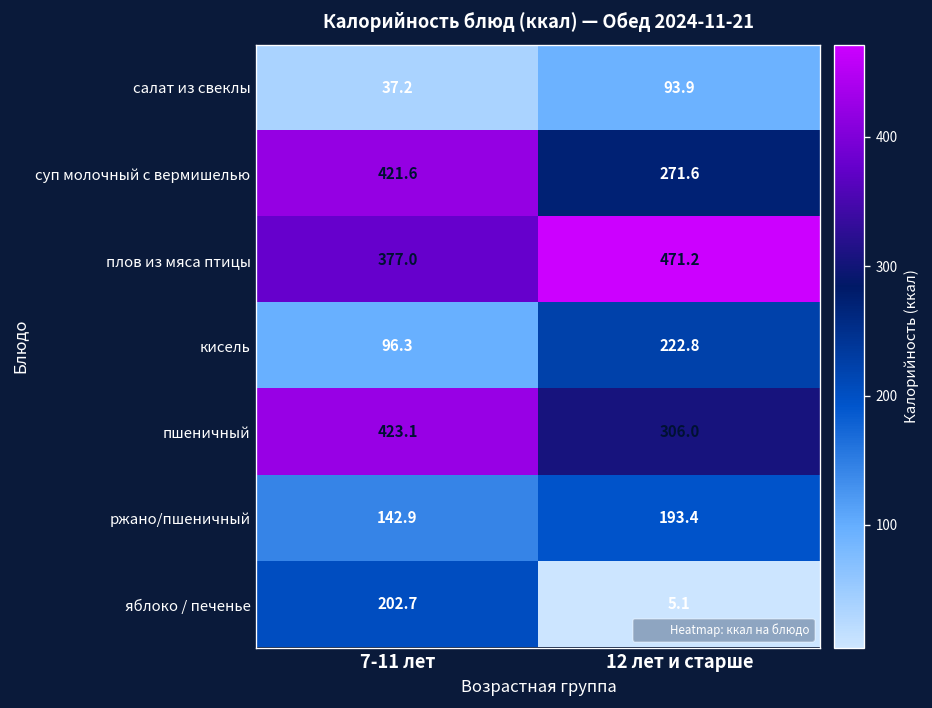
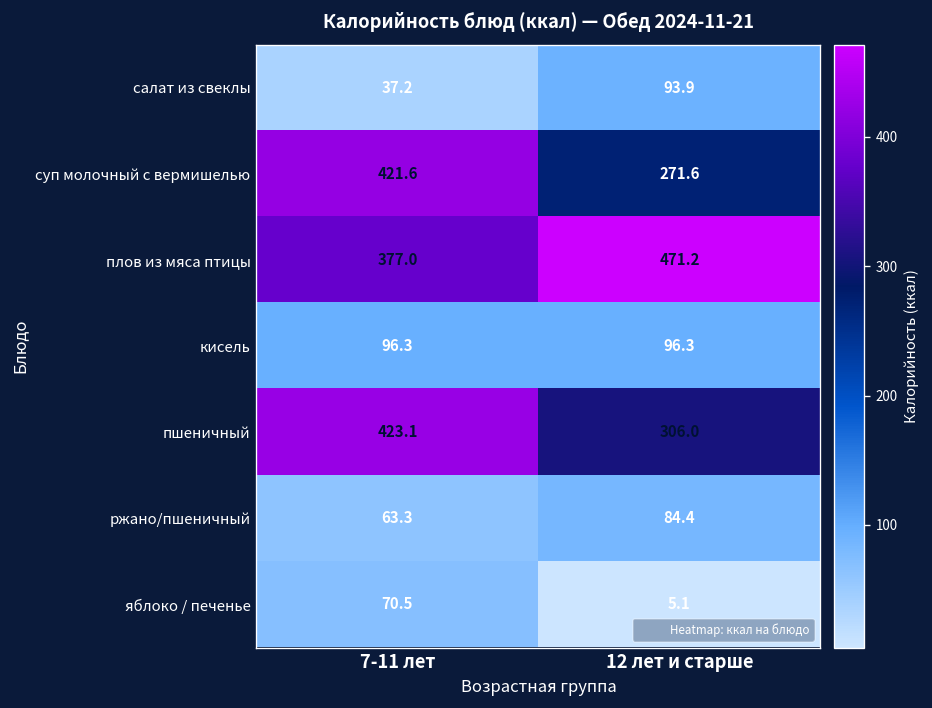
кисель, 12 лет и старше: 222.8 -> 96.3
ржано/пшеничный, 7-11 лет: 142.9 -> 63.3
ржано/пшеничный, 12 лет и старше: 193.4 -> 84.4
яблоко / печенье, 7-11 лет: 202.7 -> 70.5
